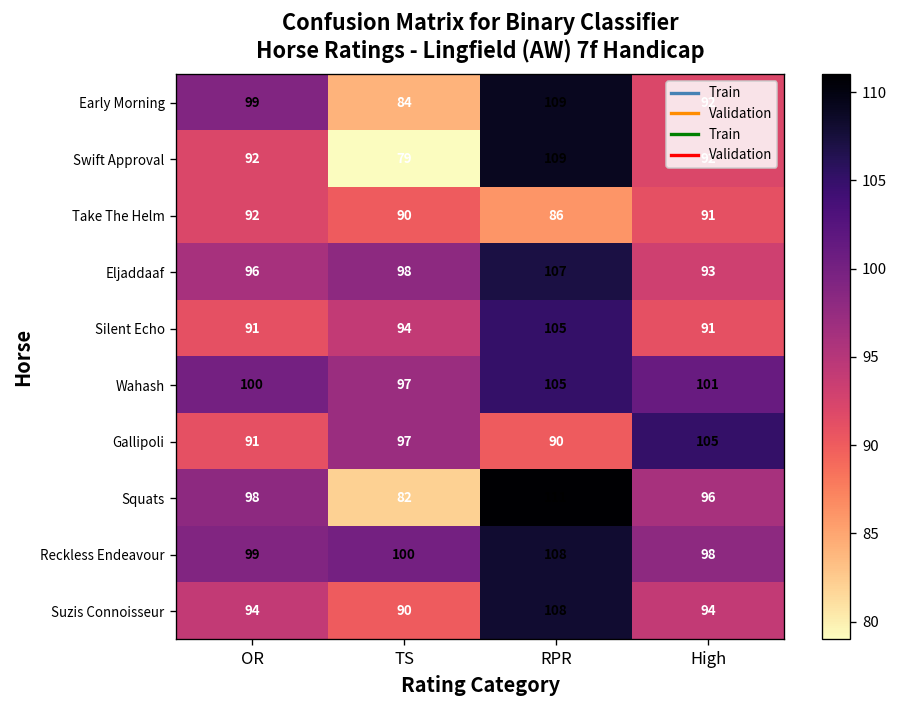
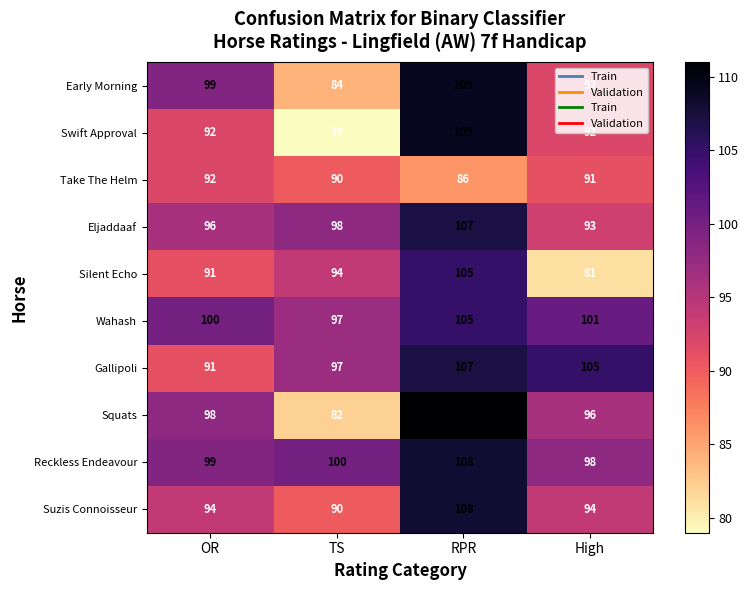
Silent Echo, High: 91 -> 81
Gallipoli, RPR: 90 -> 107
